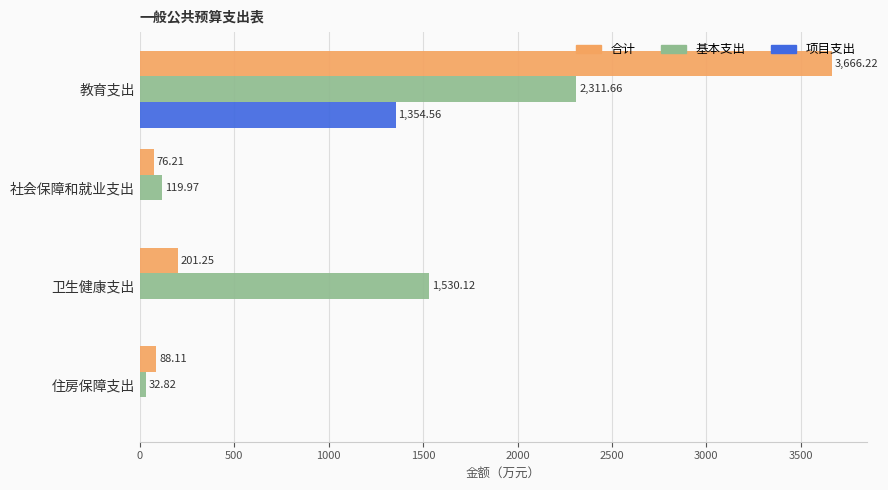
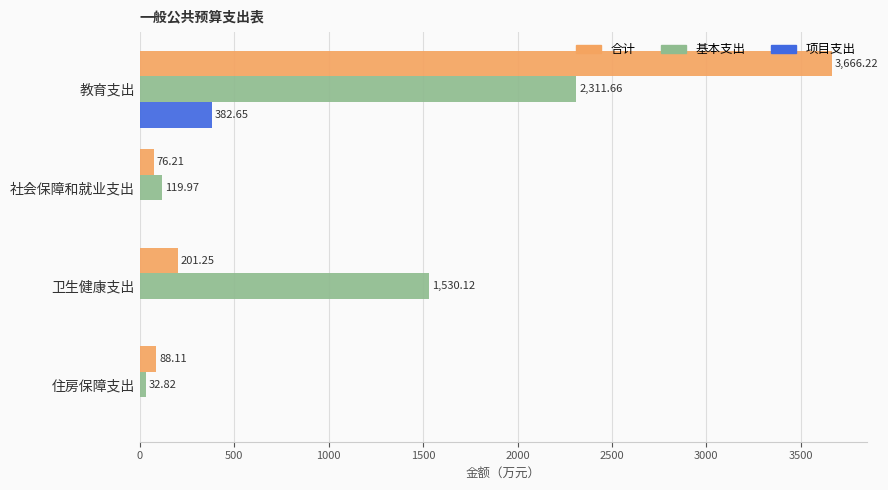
项目支出, 教育支出: 1,354.56 -> 382.65
